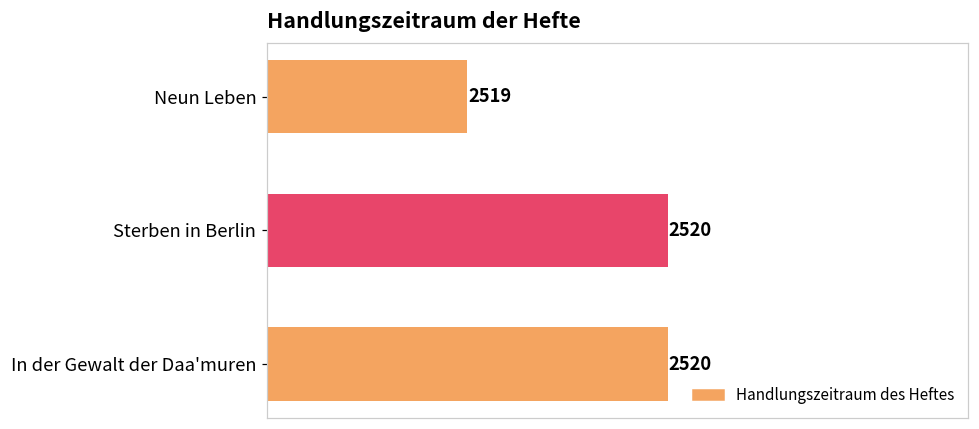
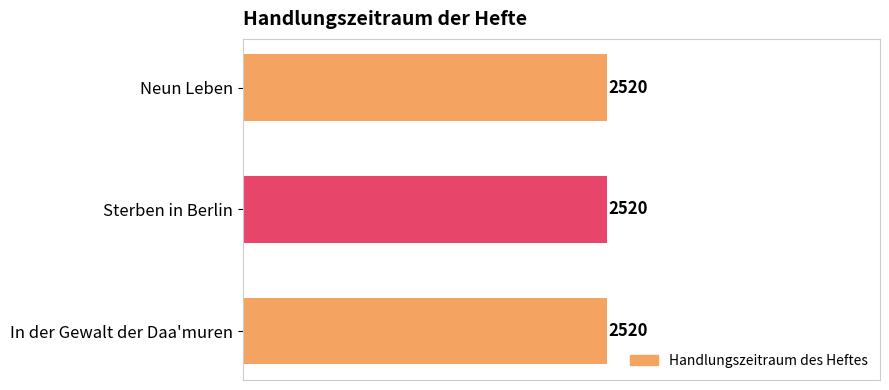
Neun Leben: 2519 -> 2520
